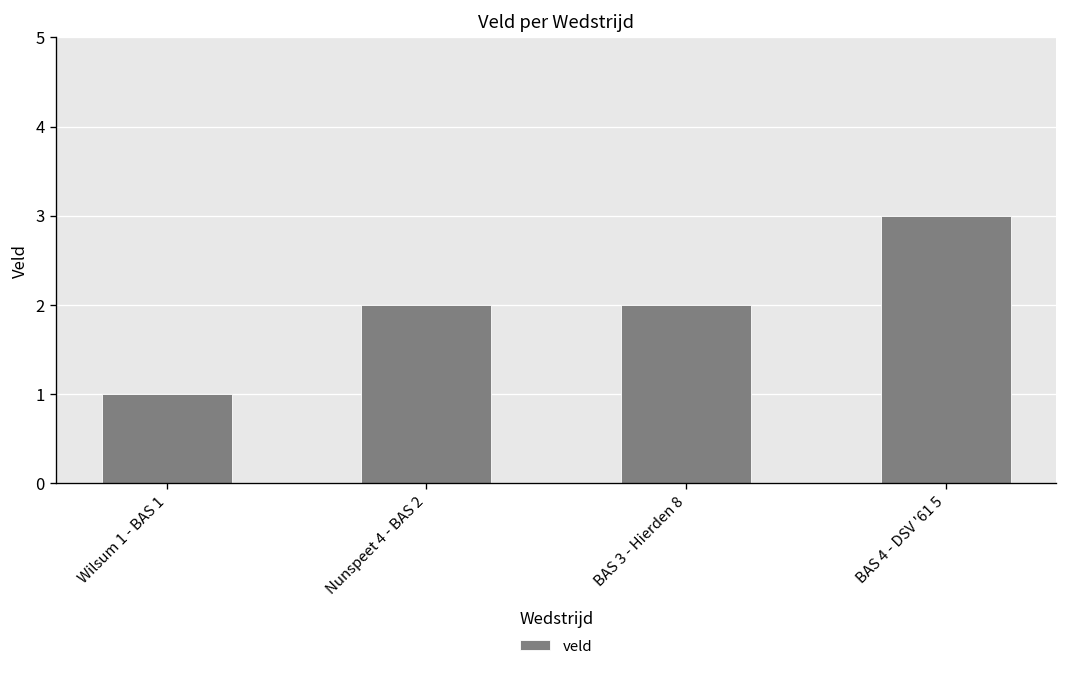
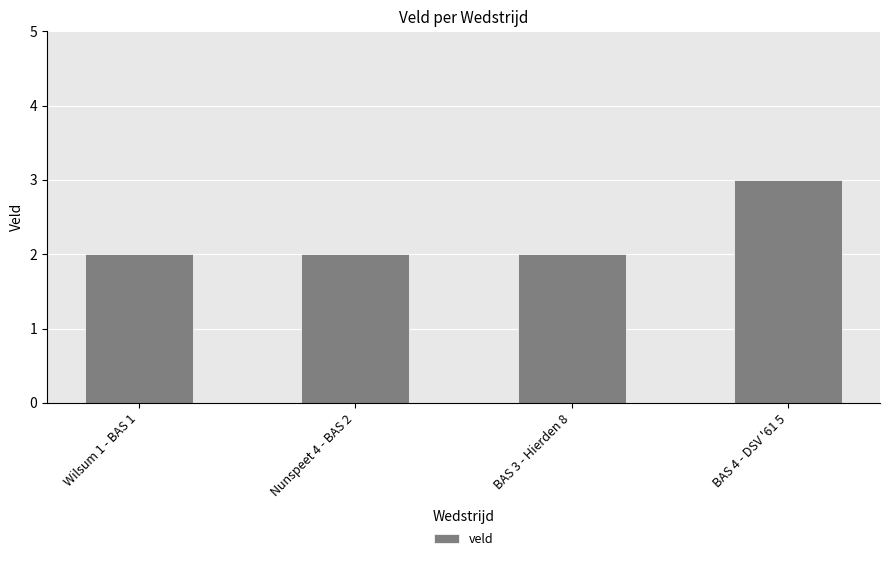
Wilsum 1 - BAS 1: 1 -> 2
